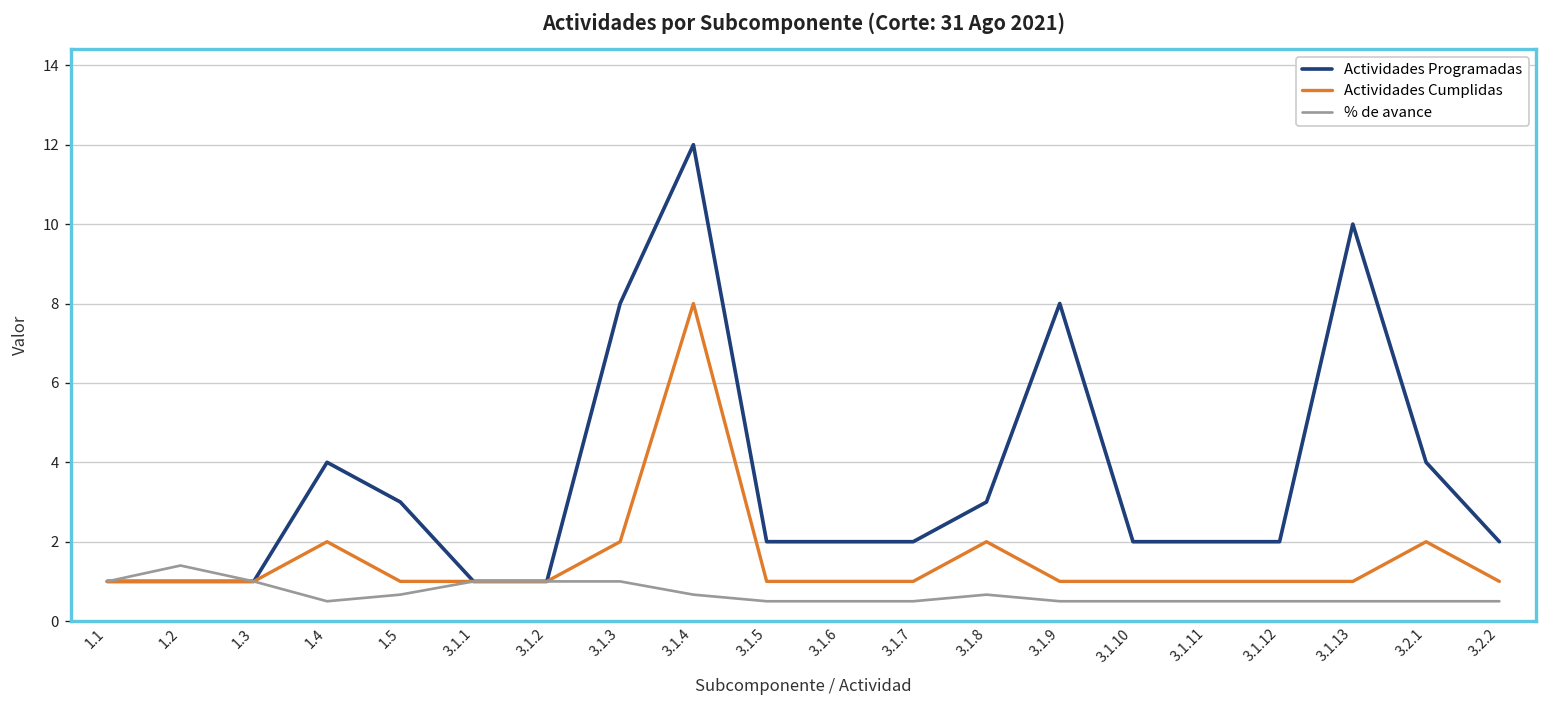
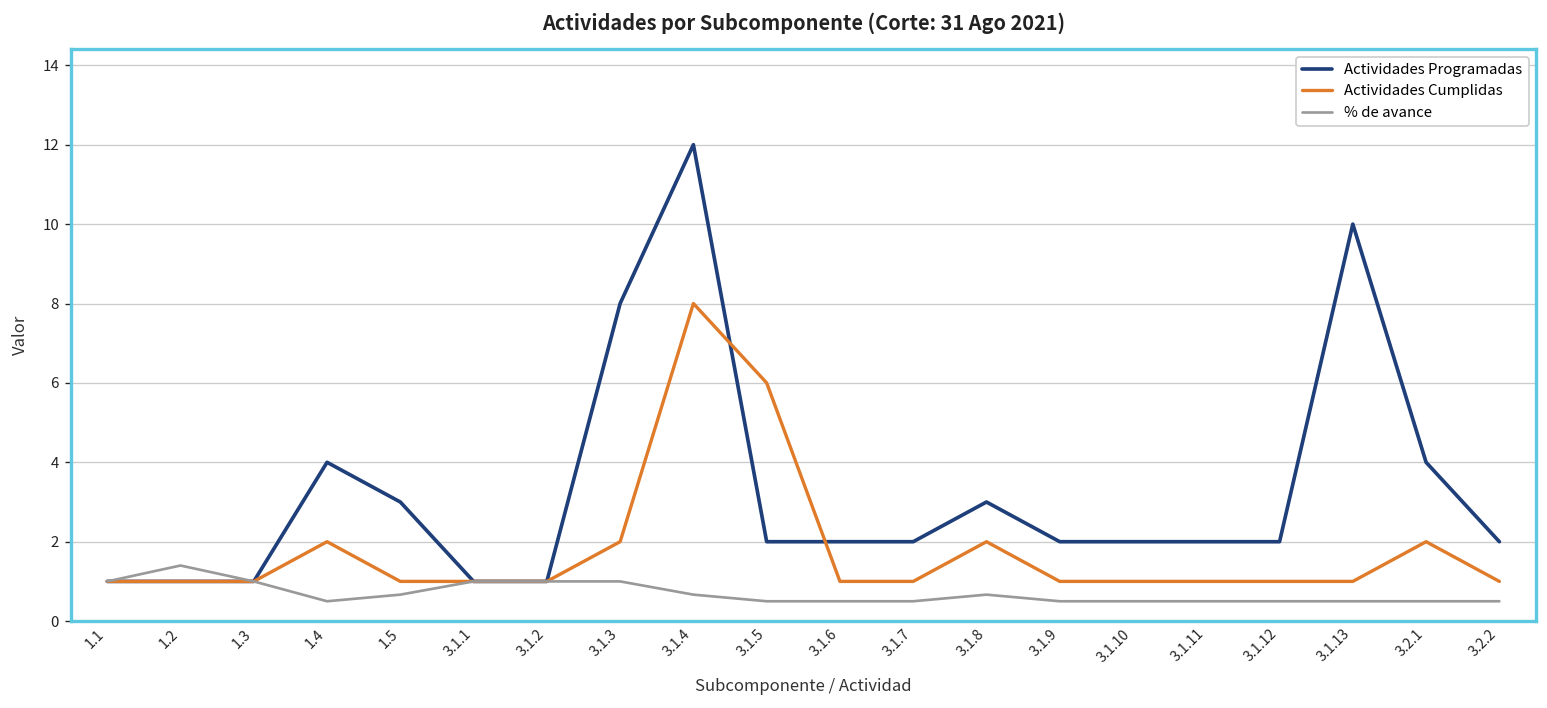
Actividades Cumplidas, 3.1.5: 1 -> 6
Actividades Programadas, 3.1.9: 8 -> 2
